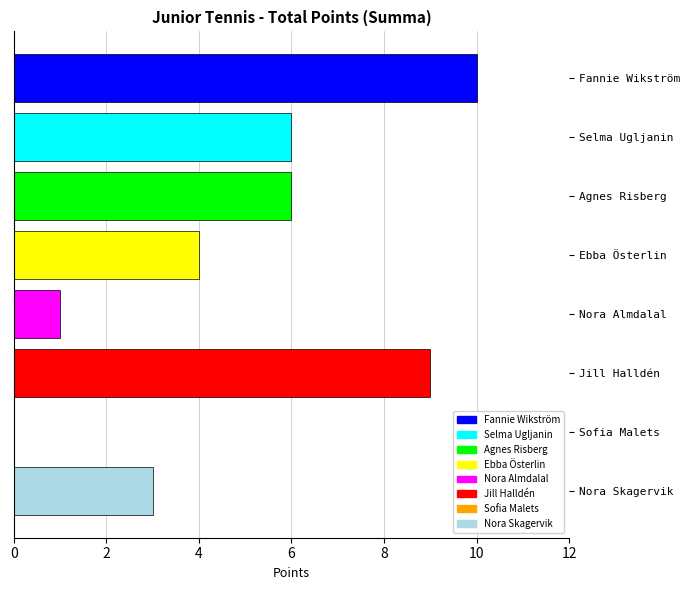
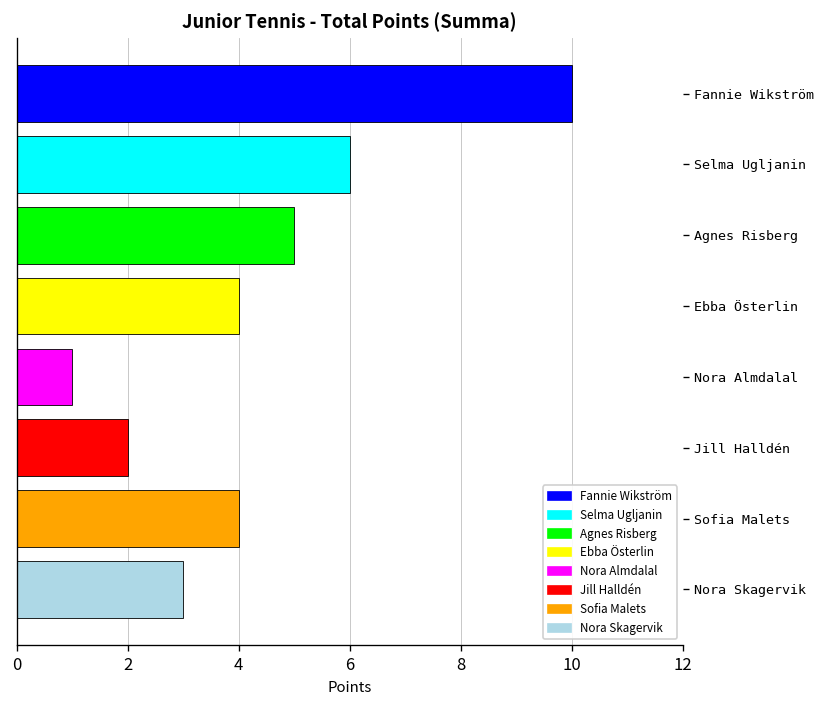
Agnes Risberg: 6 -> 5
Jill Halldén: 9 -> 2
Sofia Malets: 0 -> 4
